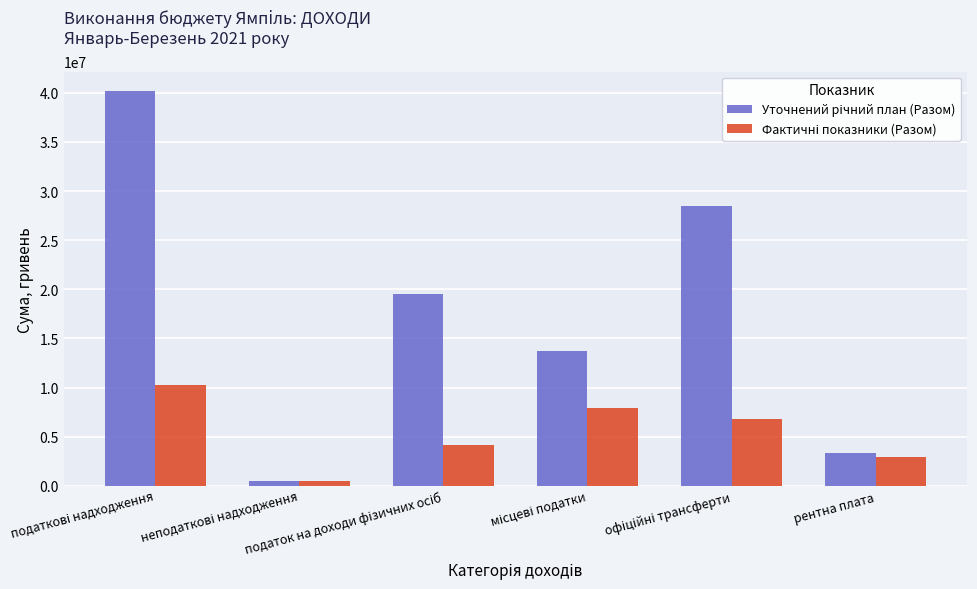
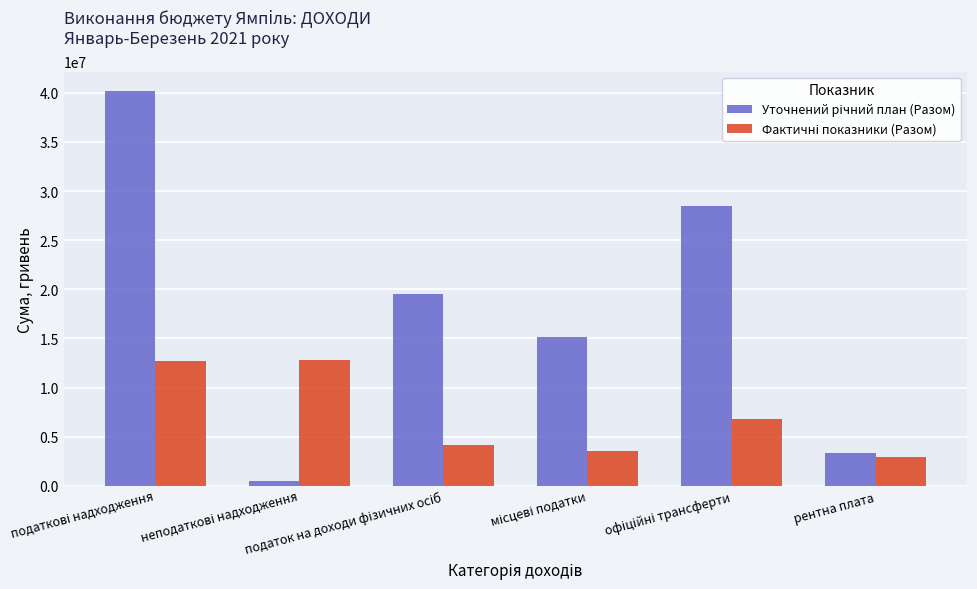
Фактичні показники (Разом), податкові надходження: 10000000 -> 13000000
Фактичні показники (Разом), неподаткові надходження: 0 -> 13000000
Уточнений річний план (Разом), місцеві податки: 14000000 -> 15000000
Фактичні показники (Разом), місцеві податки: 8000000 -> 4000000
